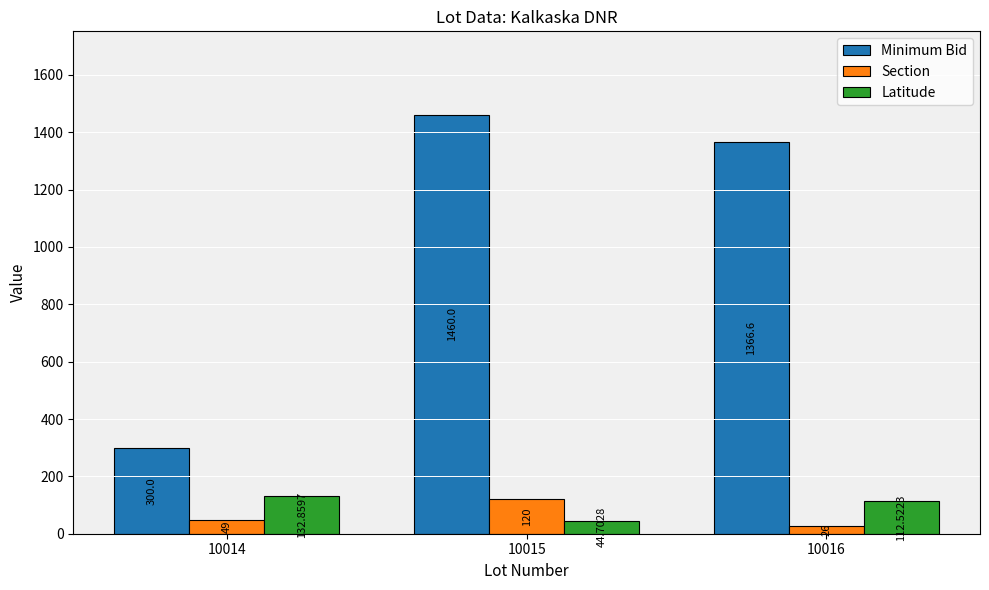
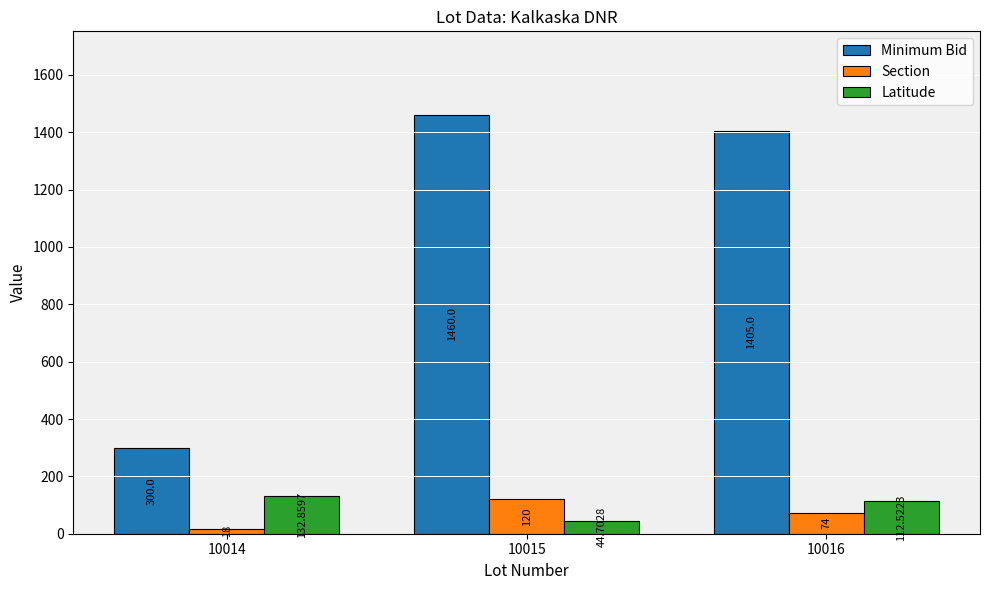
Section, 10014: 49 -> 18
Minimum Bid, 10016: 1366.6 -> 1405.0
Section, 10016: 26 -> 74
